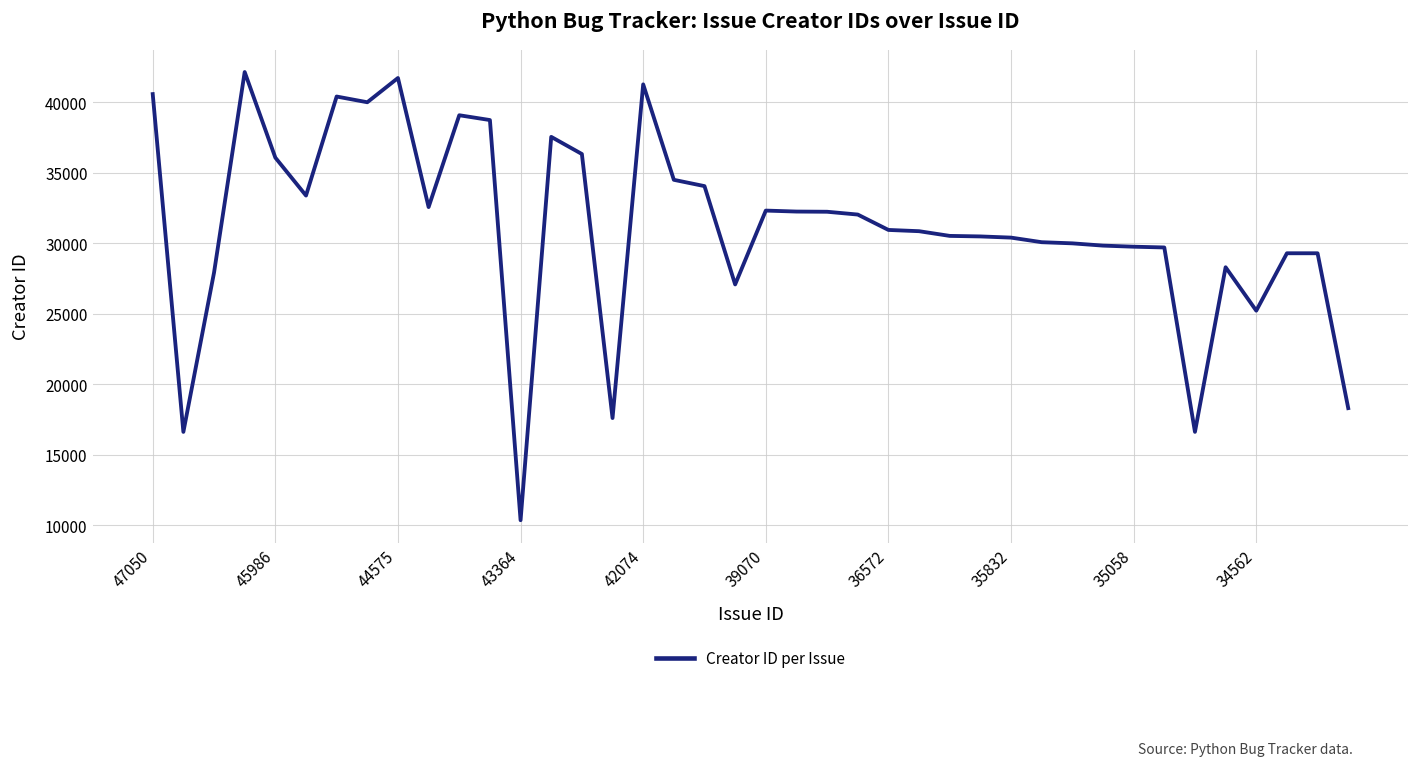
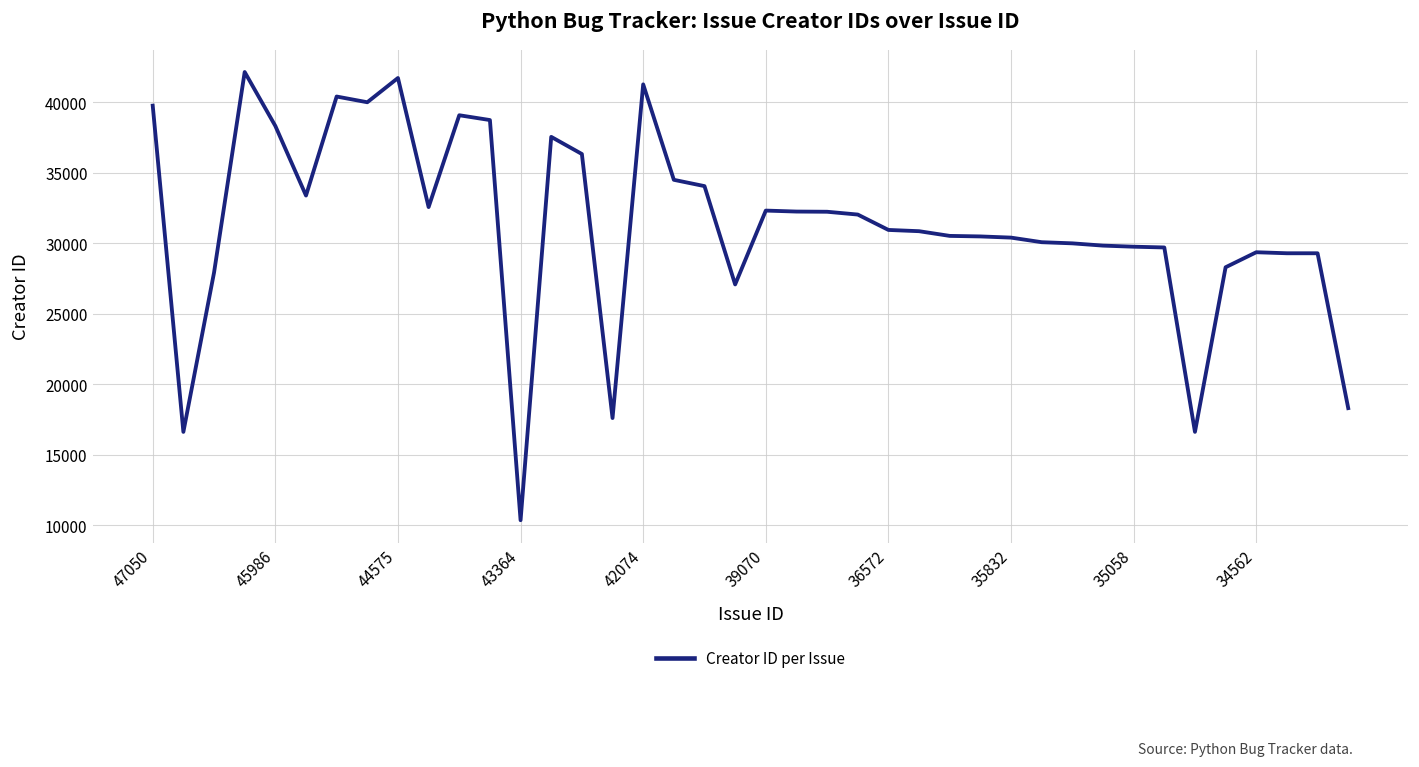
47050: 40600 -> 39800
45986: 36100 -> 38300
34562: 25200 -> 29400
